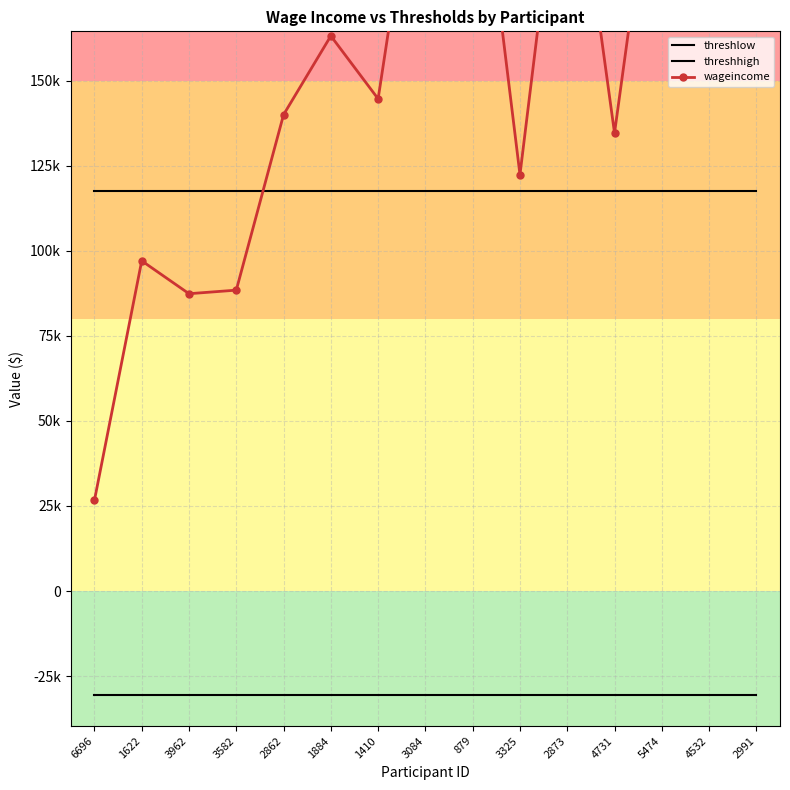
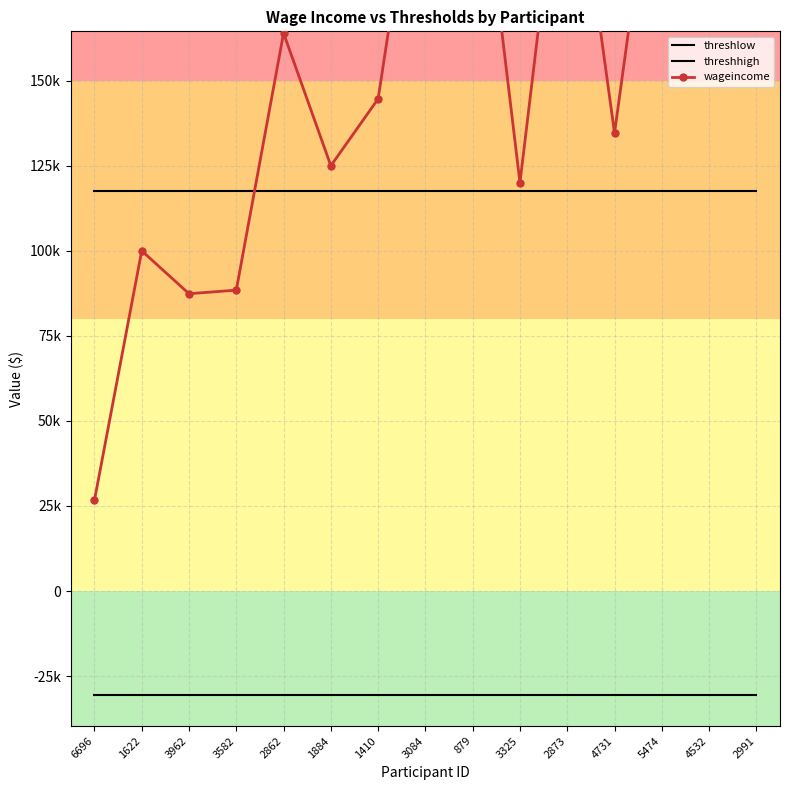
wageincome, 1622: 97000 -> 100000
wageincome, 2862: 140000 -> 164000
wageincome, 1884: 163000 -> 125000
wageincome, 3325: 122000 -> 120000
